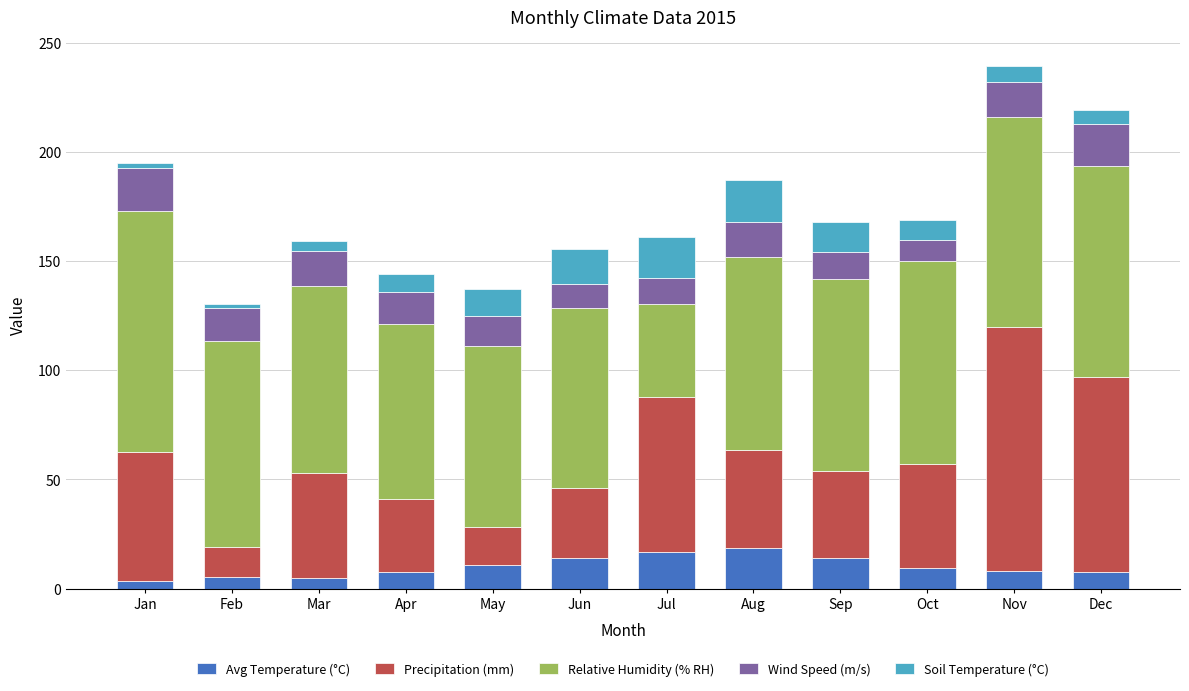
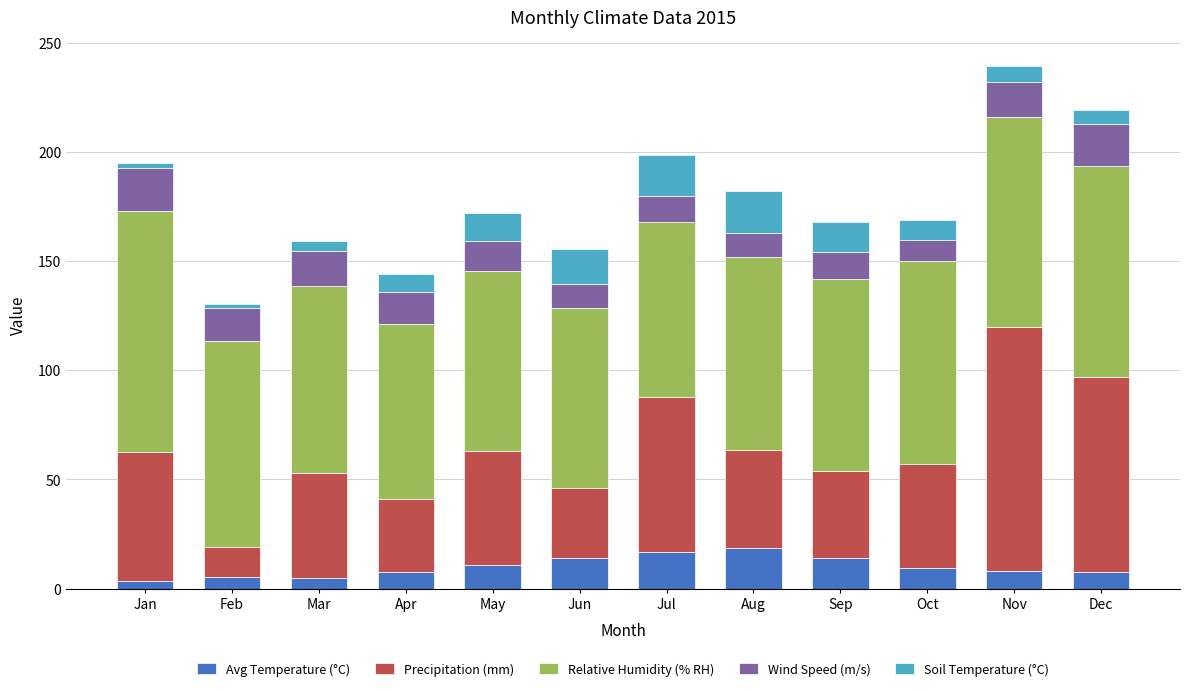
Precipitation (mm), May: 18 -> 52
Relative Humidity (% RH), Jul: 43 -> 80
Wind Speed (m/s), Aug: 16 -> 11
